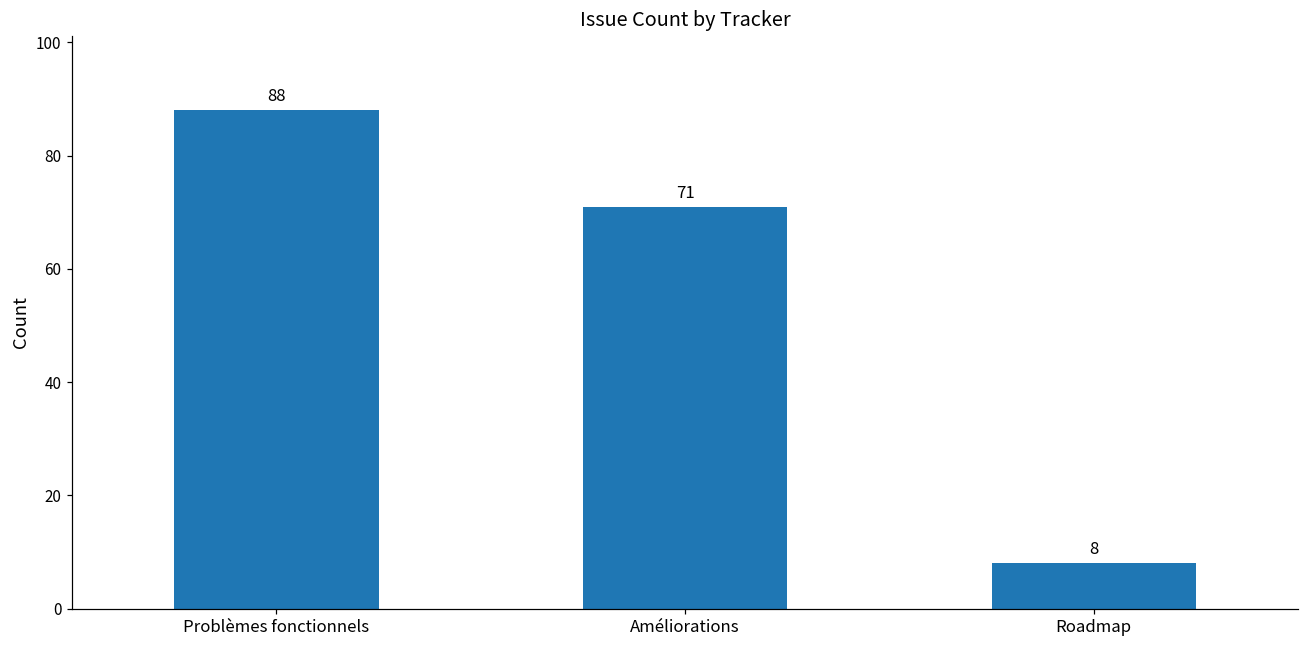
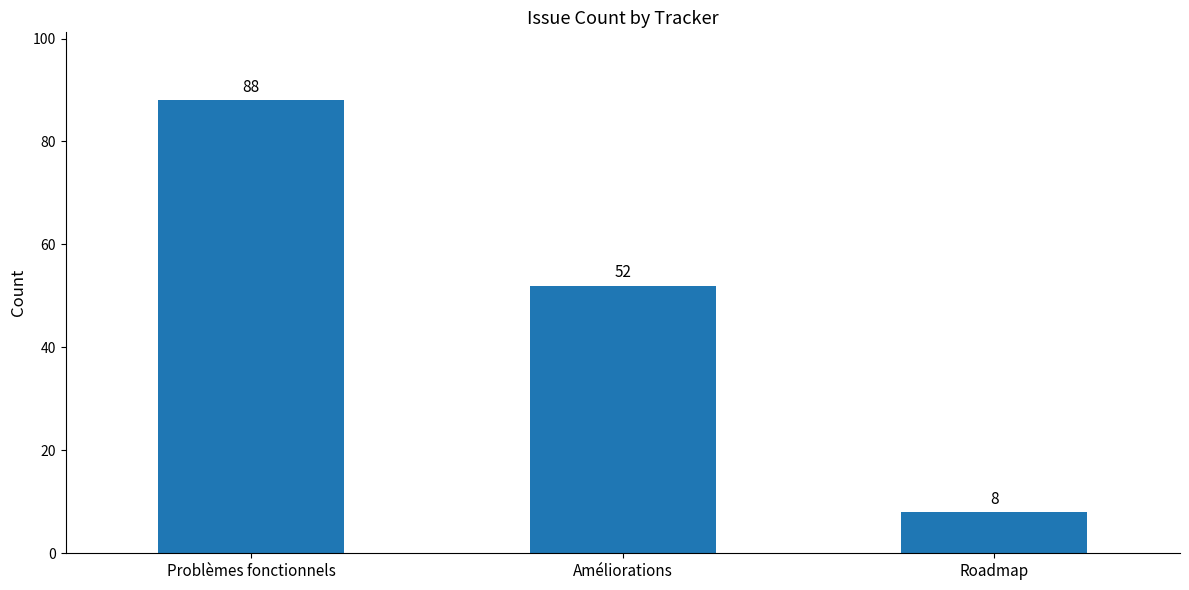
Améliorations: 71 -> 52
